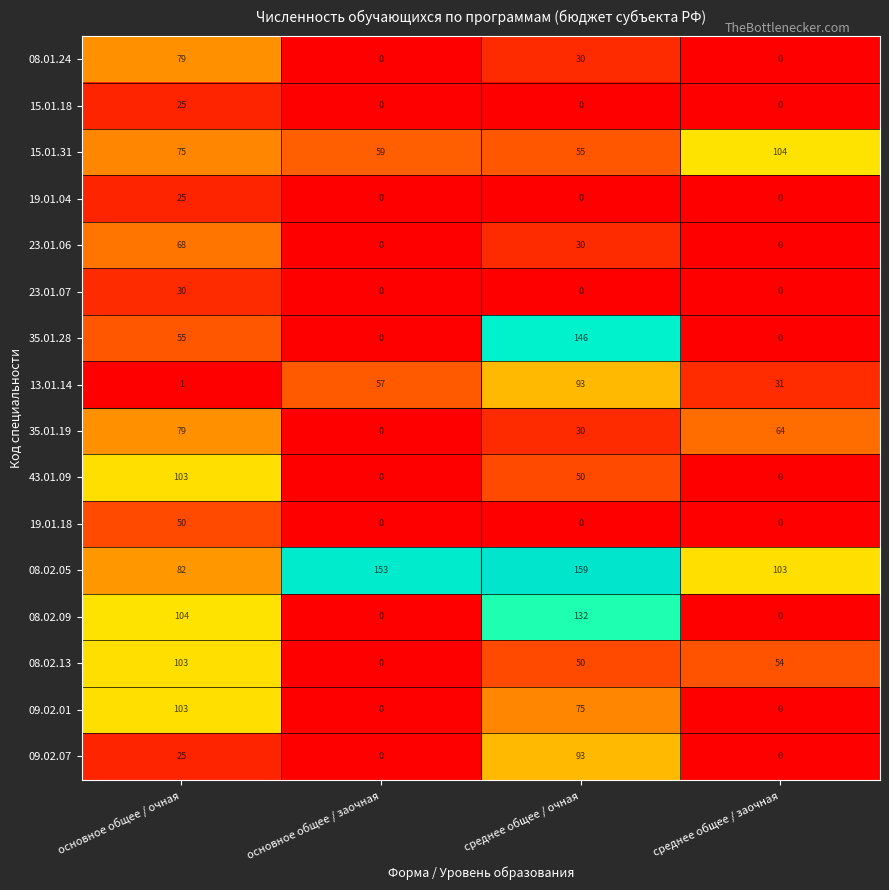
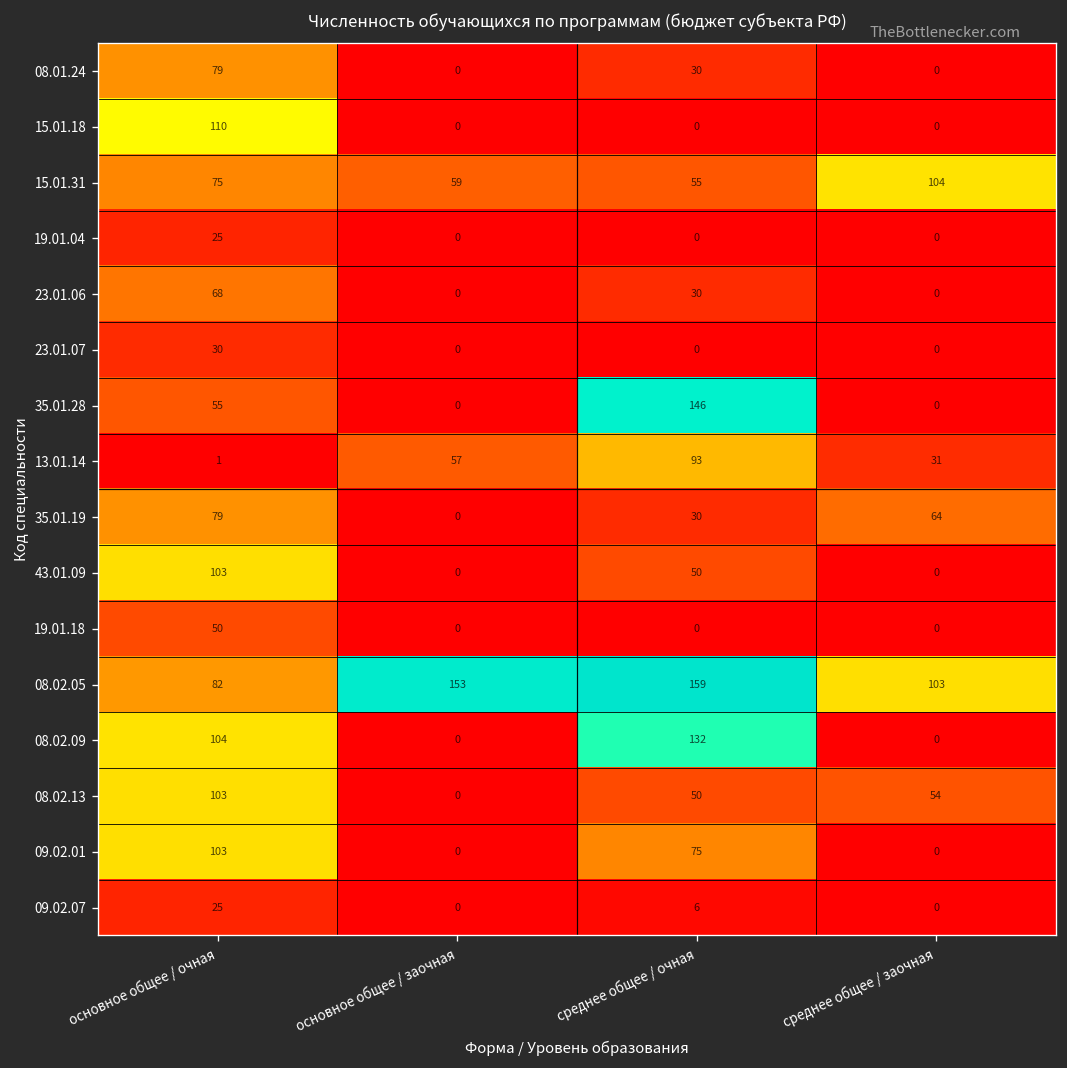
15.01.18, основное общее / очная: 25 -> 110
09.02.07, среднее общее / очная: 93 -> 6
